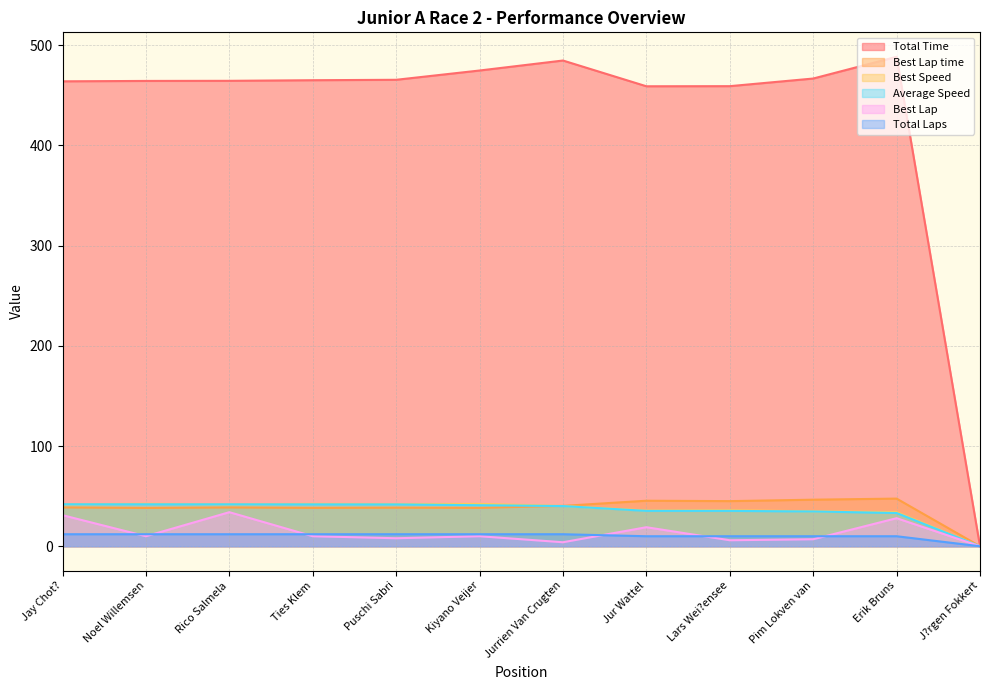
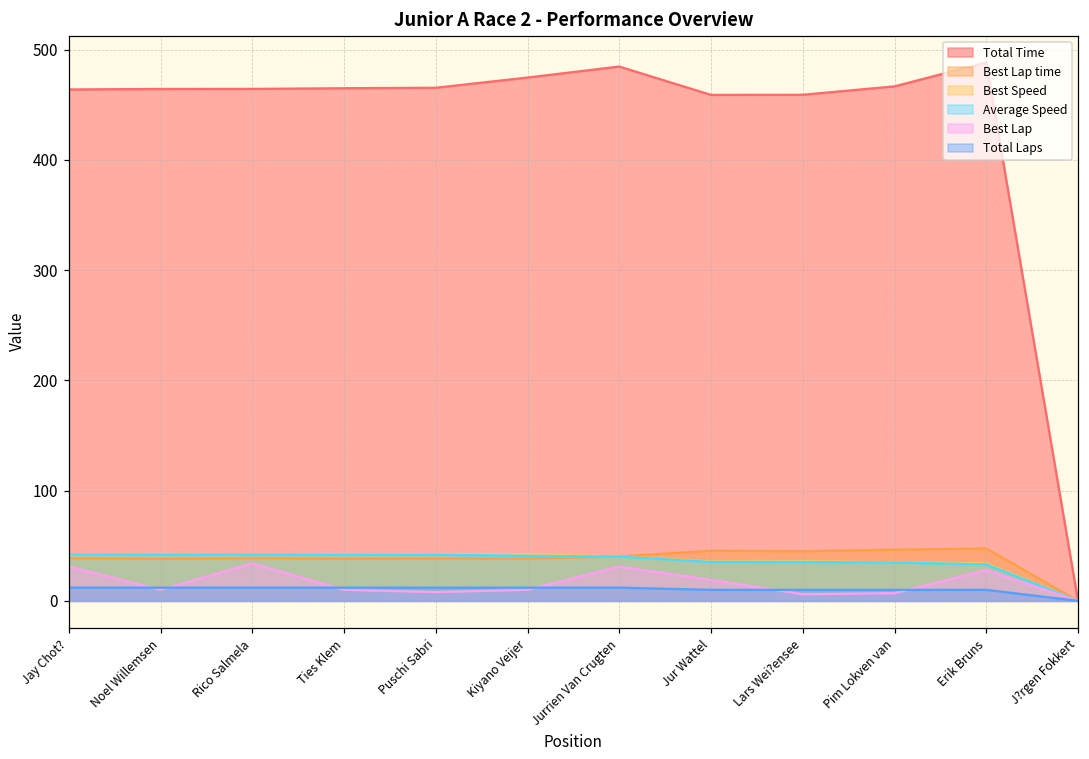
Best Lap, Jurrien Van Crugten: 4 -> 31
